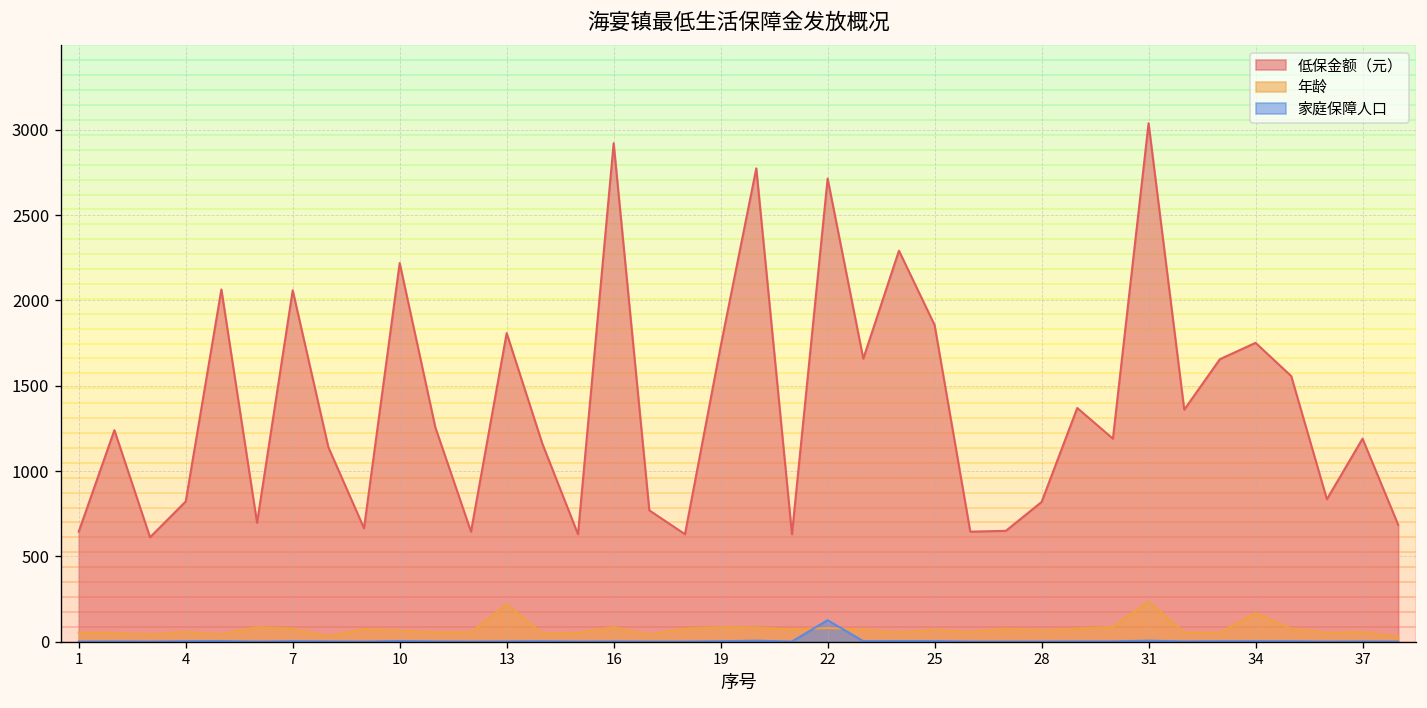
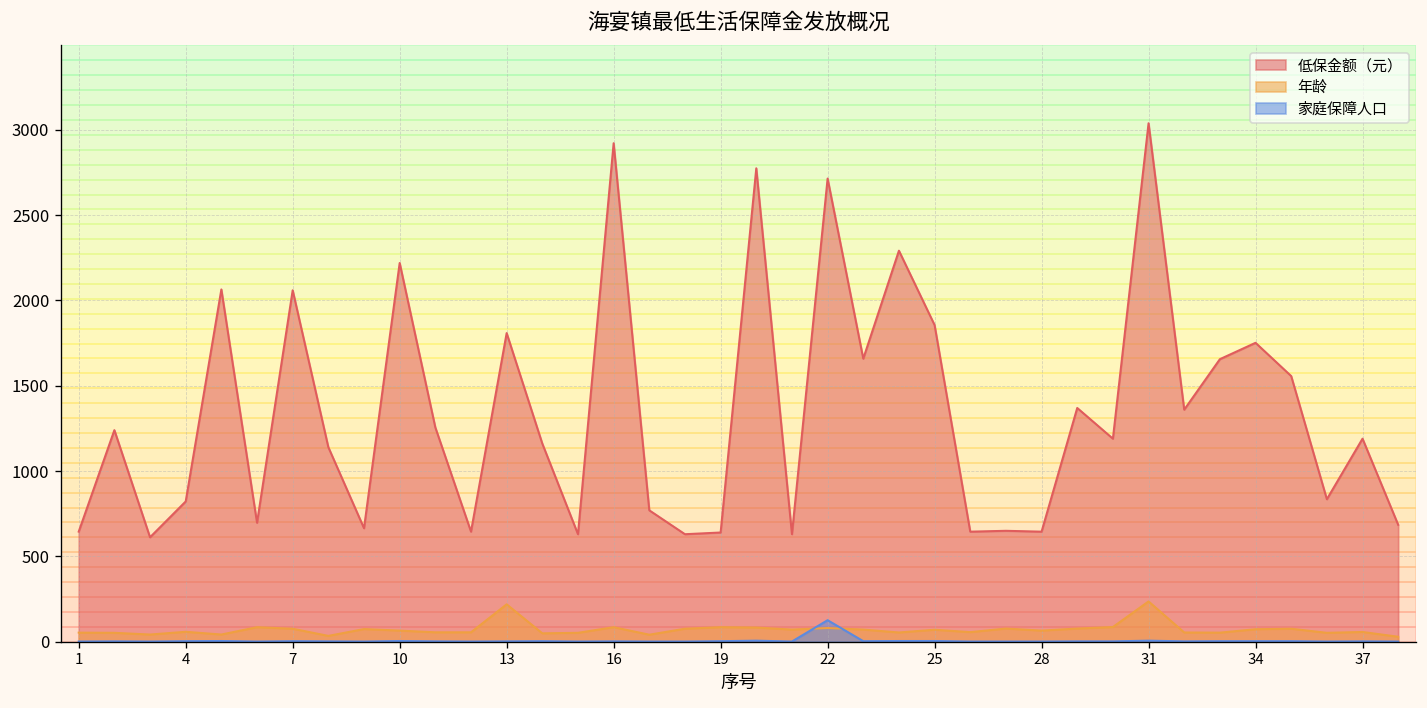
低保金额（元）, 19: 1730 -> 640
低保金额（元）, 28: 820 -> 650
年龄, 34: 170 -> 70
